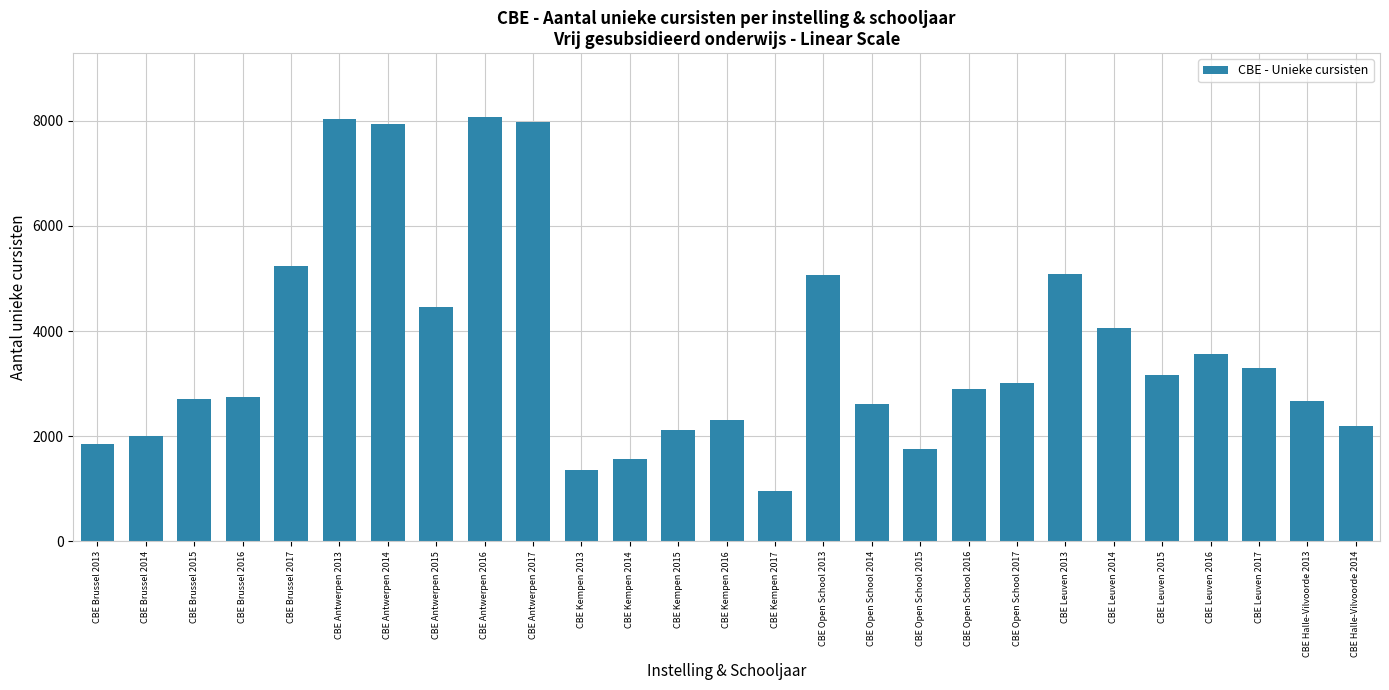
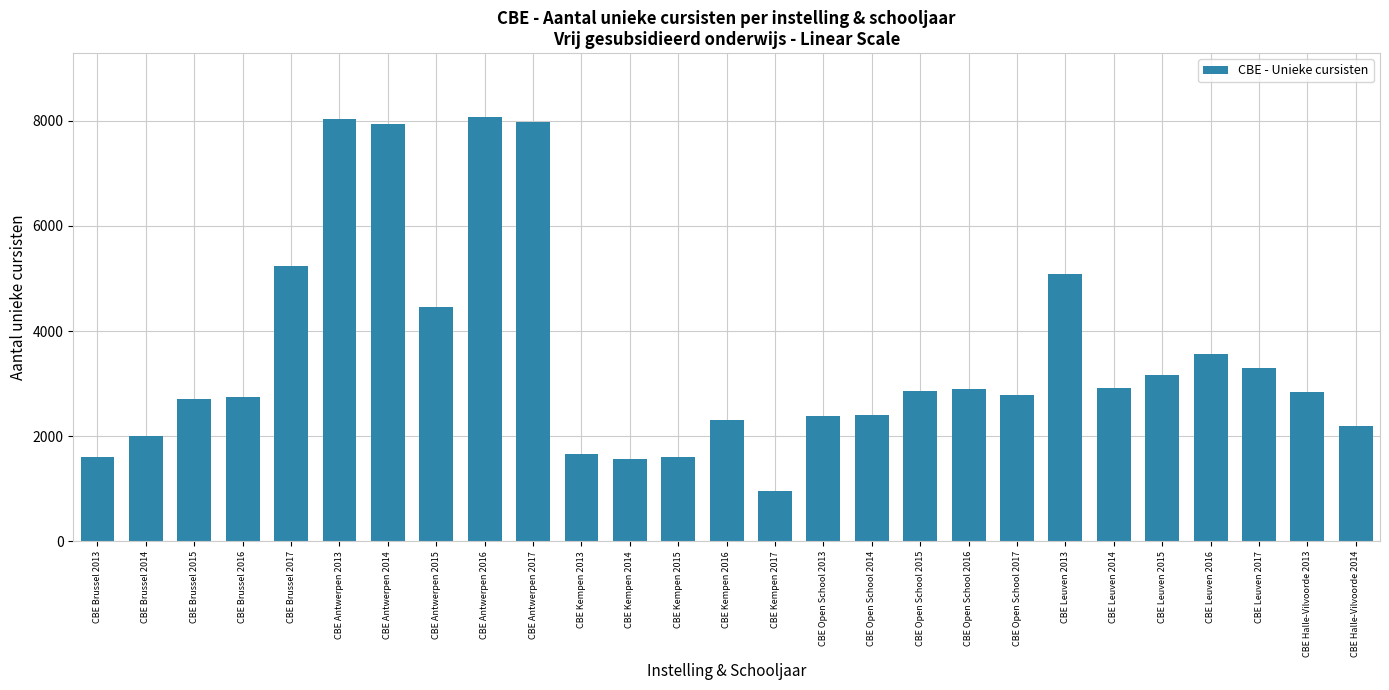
CBE Brussel 2013: 1800 -> 1600
CBE Kempen 2013: 1400 -> 1700
CBE Kempen 2015: 2100 -> 1600
CBE Open School 2013: 5100 -> 2400
CBE Open School 2014: 2600 -> 2400
CBE Open School 2015: 1800 -> 2900
CBE Open School 2017: 3000 -> 2800
CBE Leuven 2014: 4000 -> 2900
CBE Halle-Vilvoorde 2013: 2700 -> 2800
